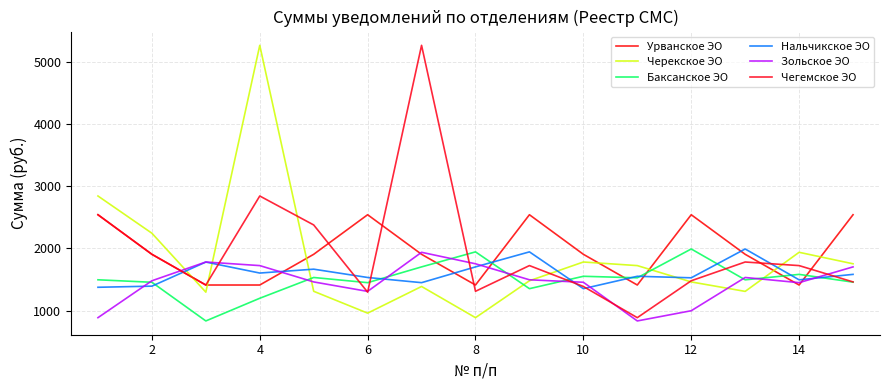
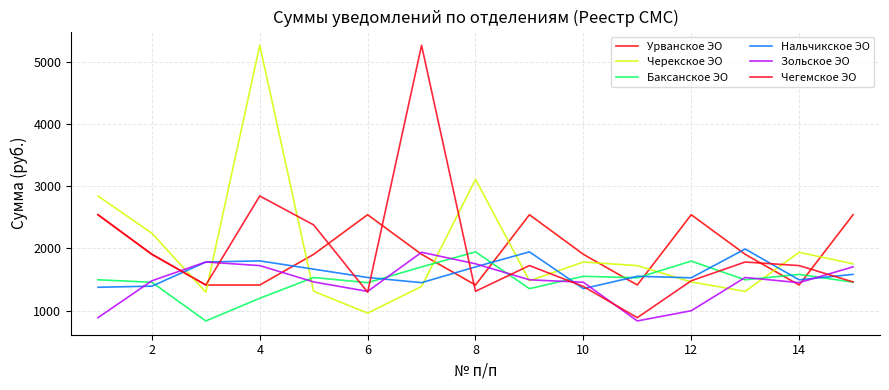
Нальчикское ЭО, 4: 1600 -> 1800
Черекское ЭО, 8: 900 -> 3100
Баксанское ЭО, 12: 2000 -> 1800
